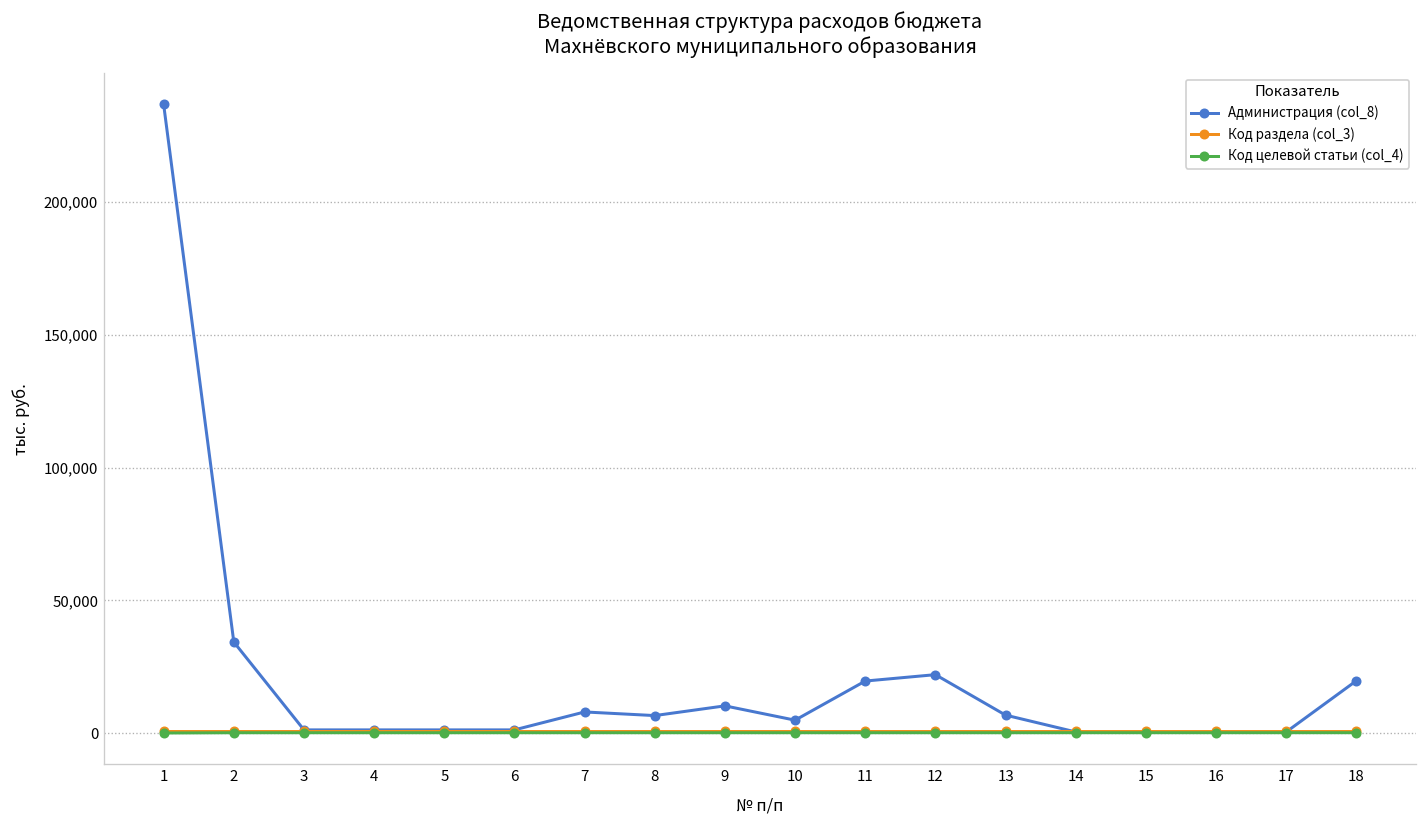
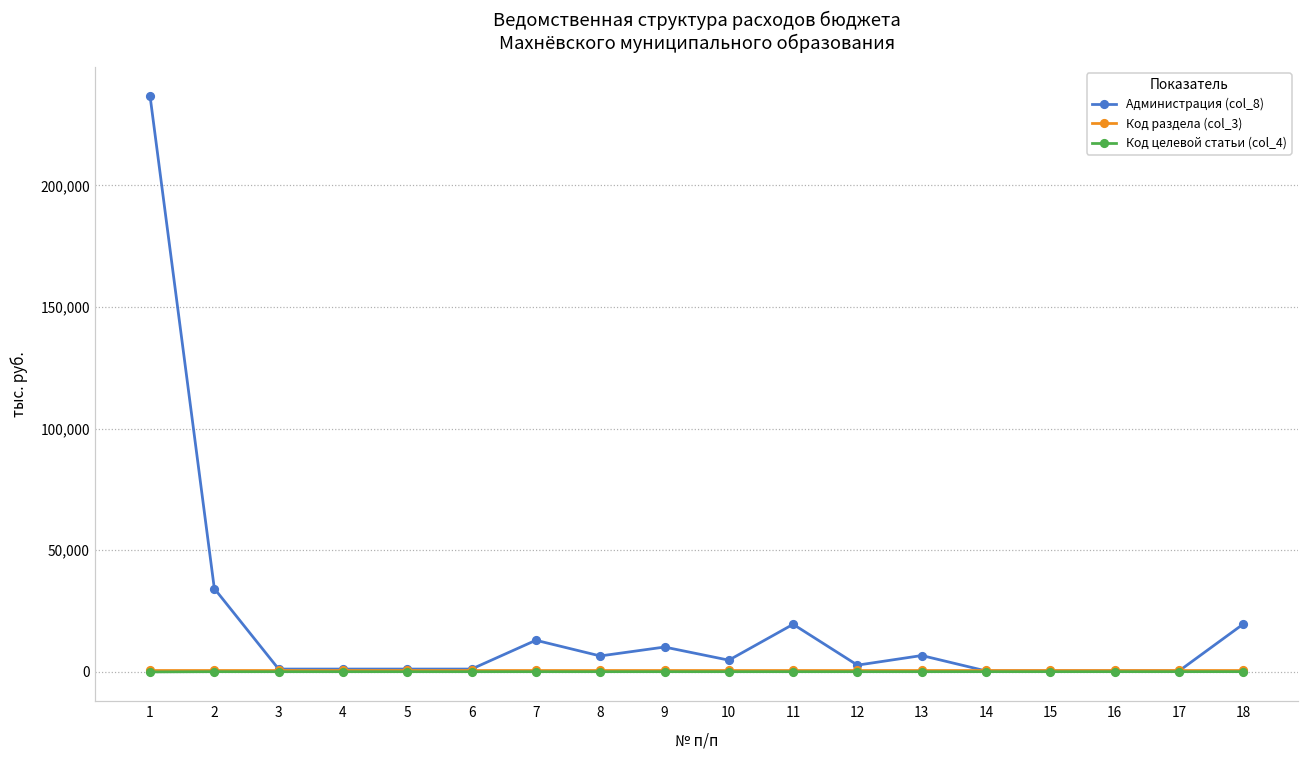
Администрация (col_8), 7: 8,000 -> 13,000
Администрация (col_8), 12: 22,000 -> 3,000
